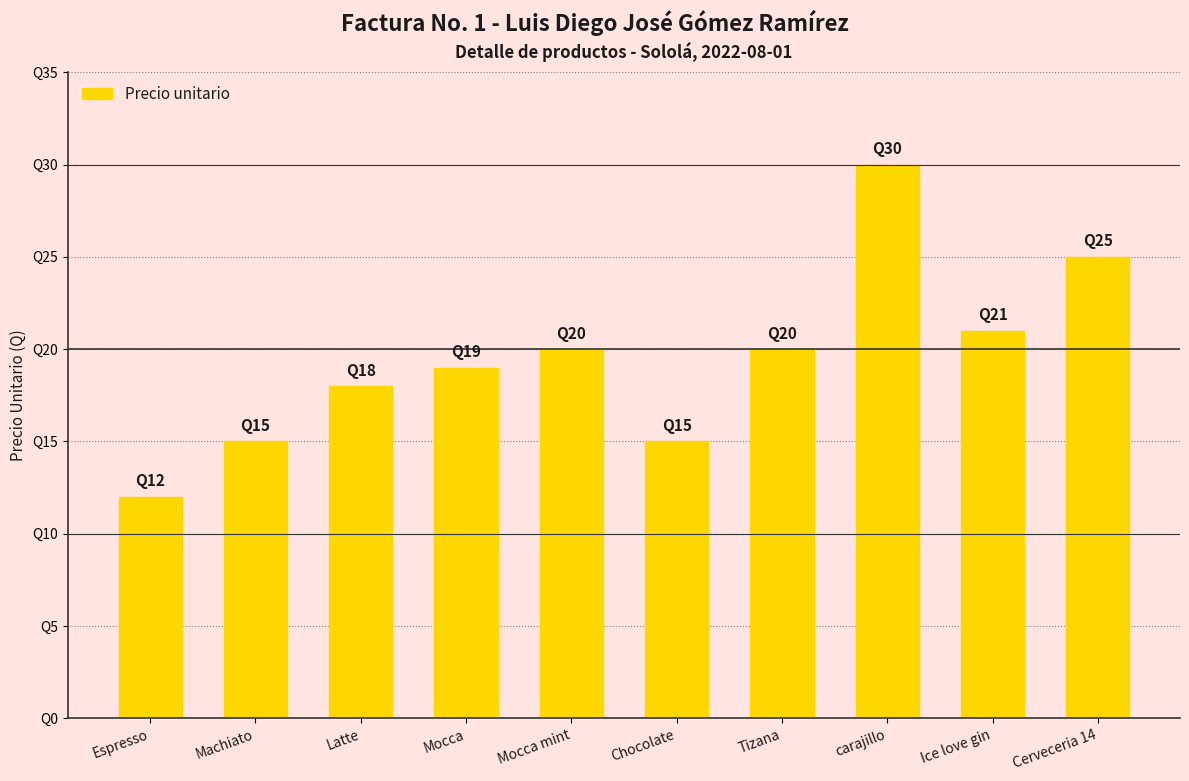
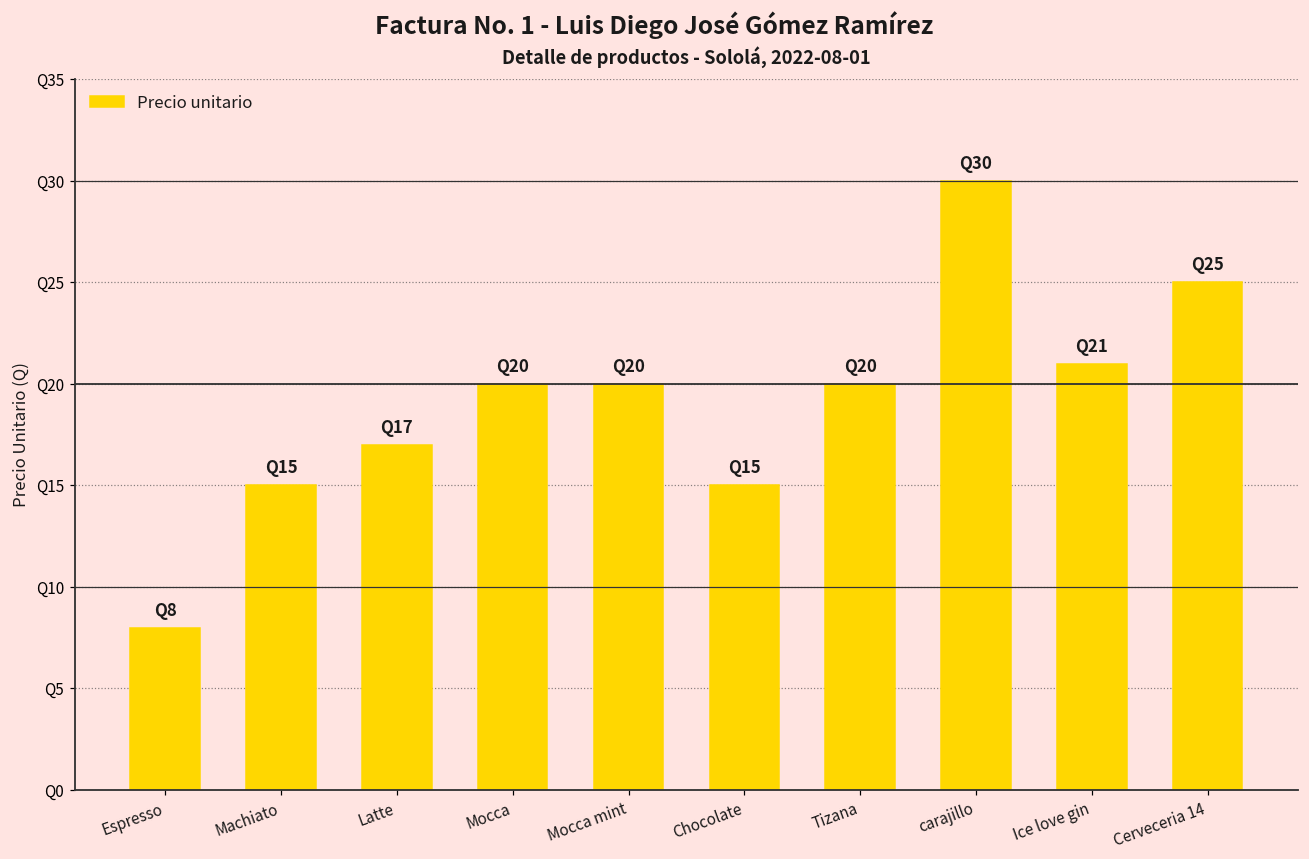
Espresso: 12 -> 8
Latte: 18 -> 17
Mocca: 19 -> 20
